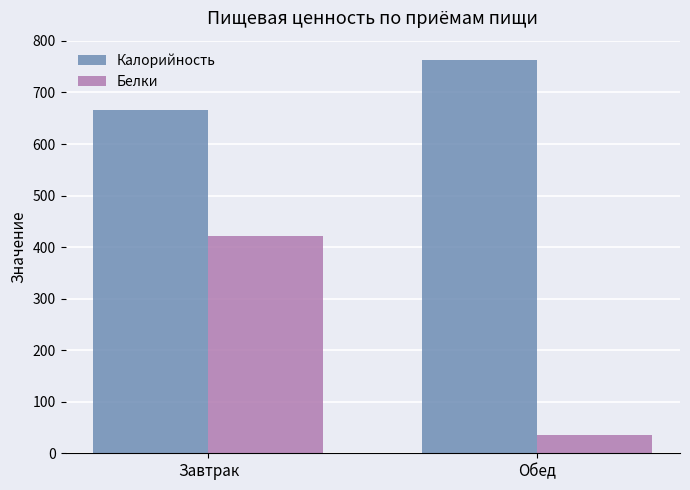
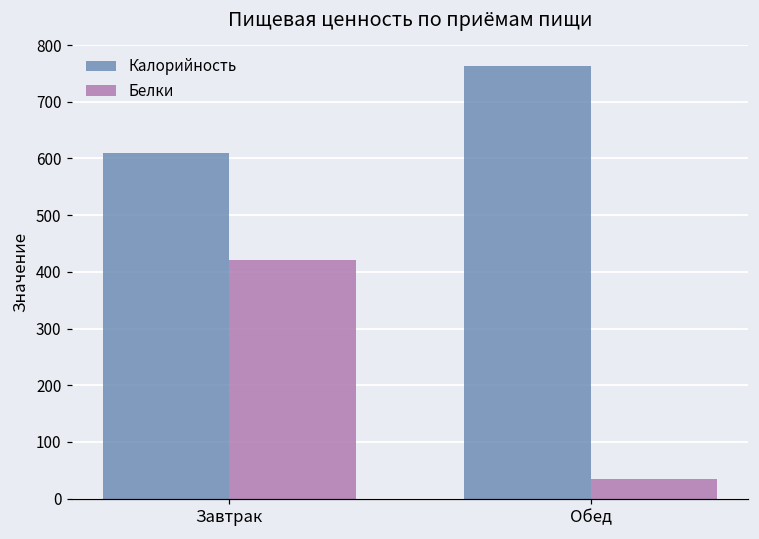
Калорийность, Завтрак: 670 -> 610
